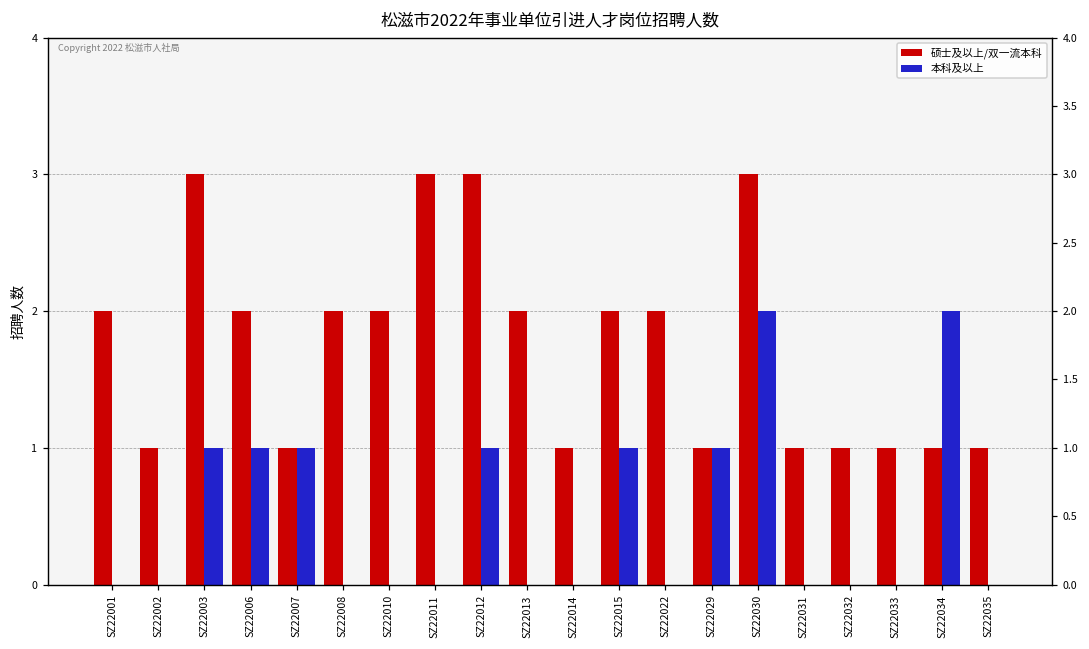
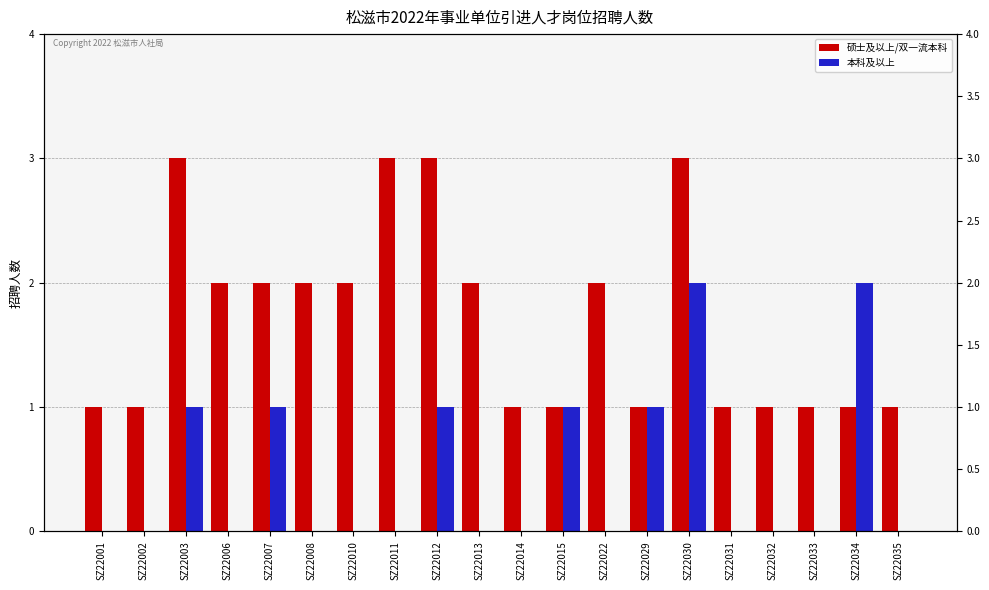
硕士及以上/双一流本科, SZ22001: 2 -> 1
本科及以上, SZ22006: 1 -> 0
硕士及以上/双一流本科, SZ22007: 1 -> 2
硕士及以上/双一流本科, SZ22015: 2 -> 1
